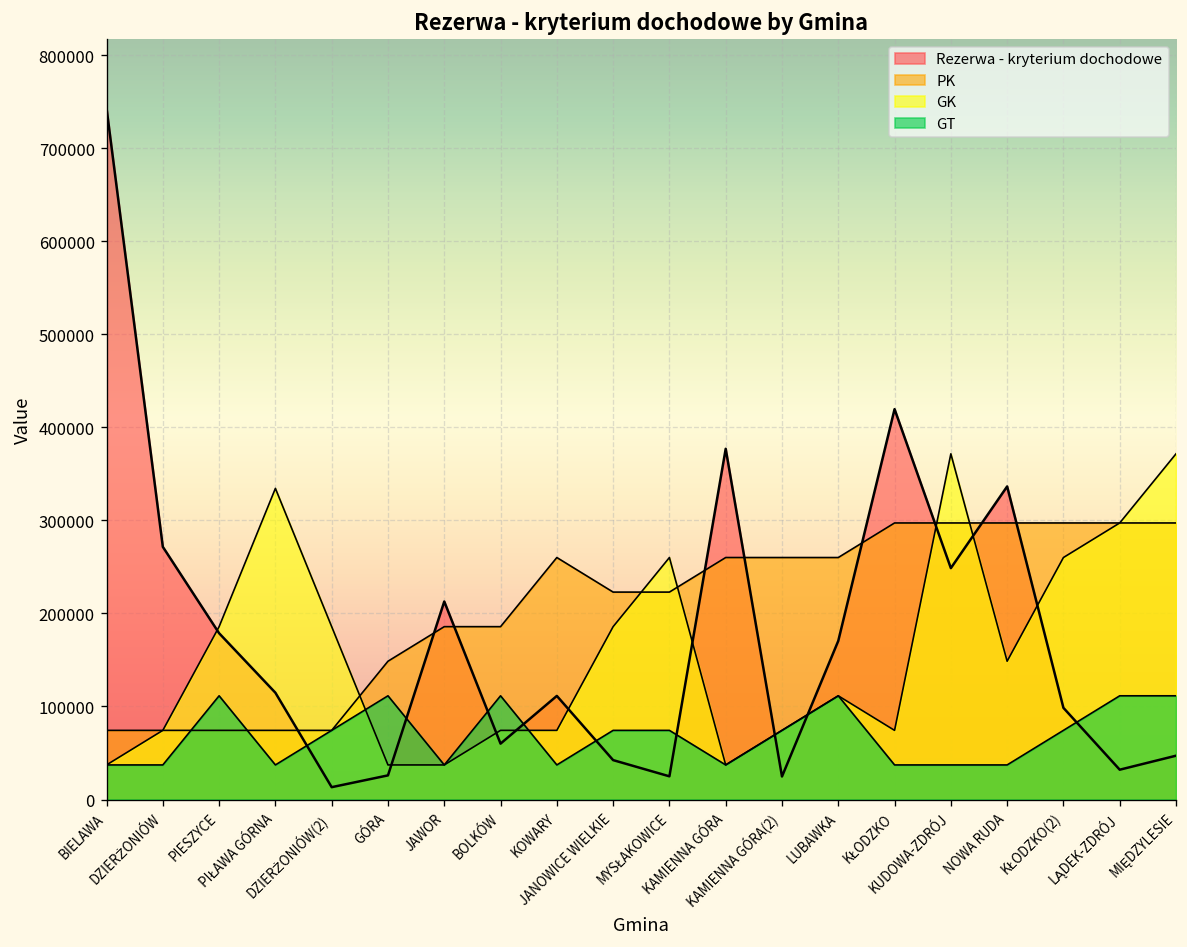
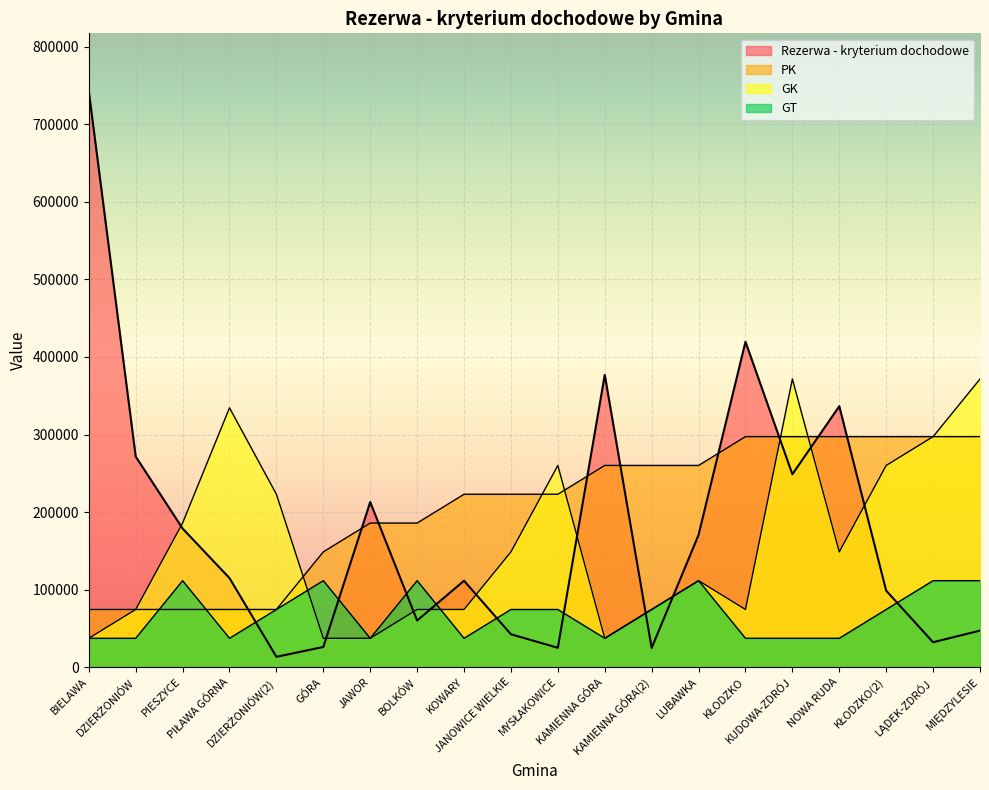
GK, DZIERŻONIÓW(2): 190000 -> 220000
PK, KOWARY: 260000 -> 220000
GK, JANOWICE WIELKIE: 190000 -> 150000
